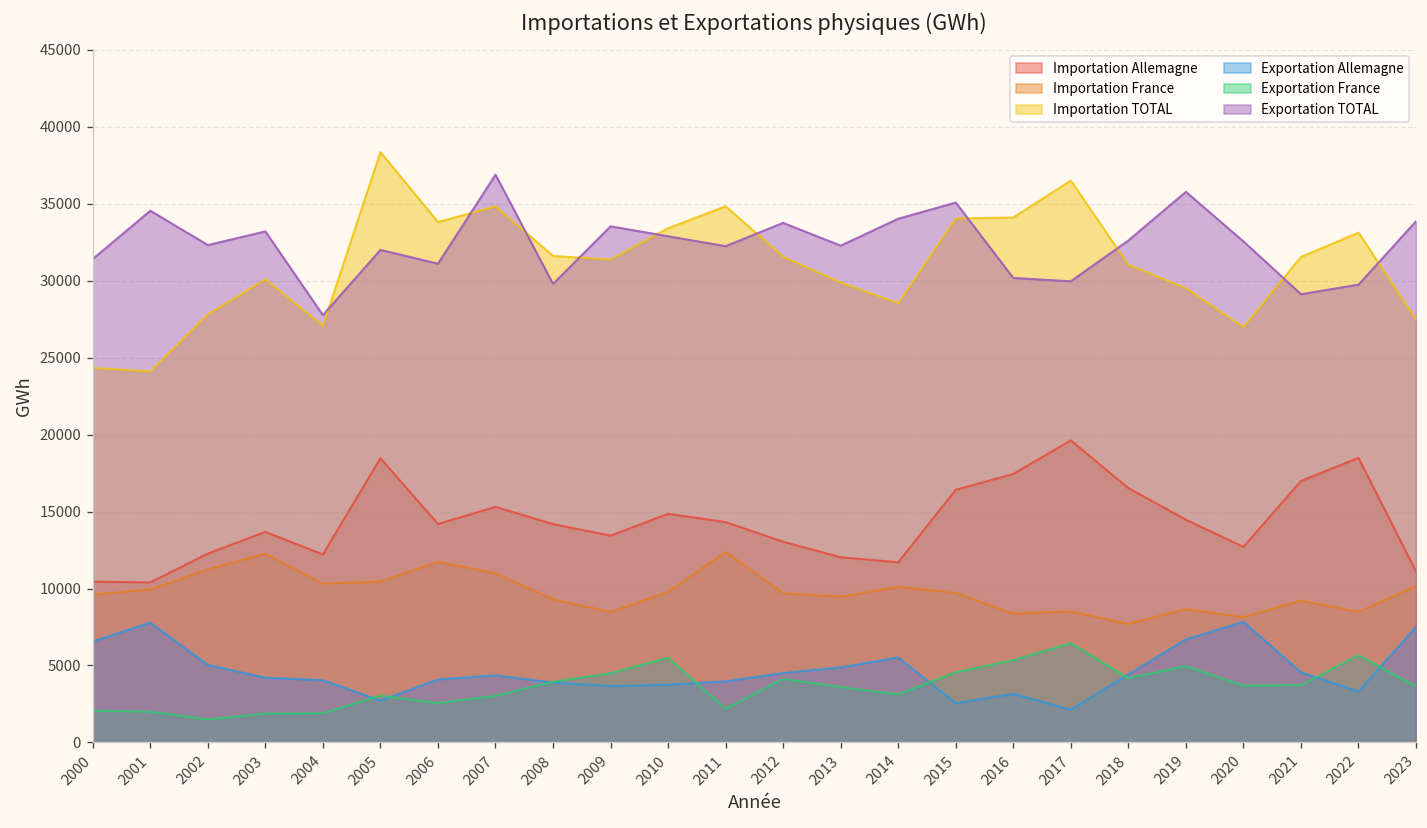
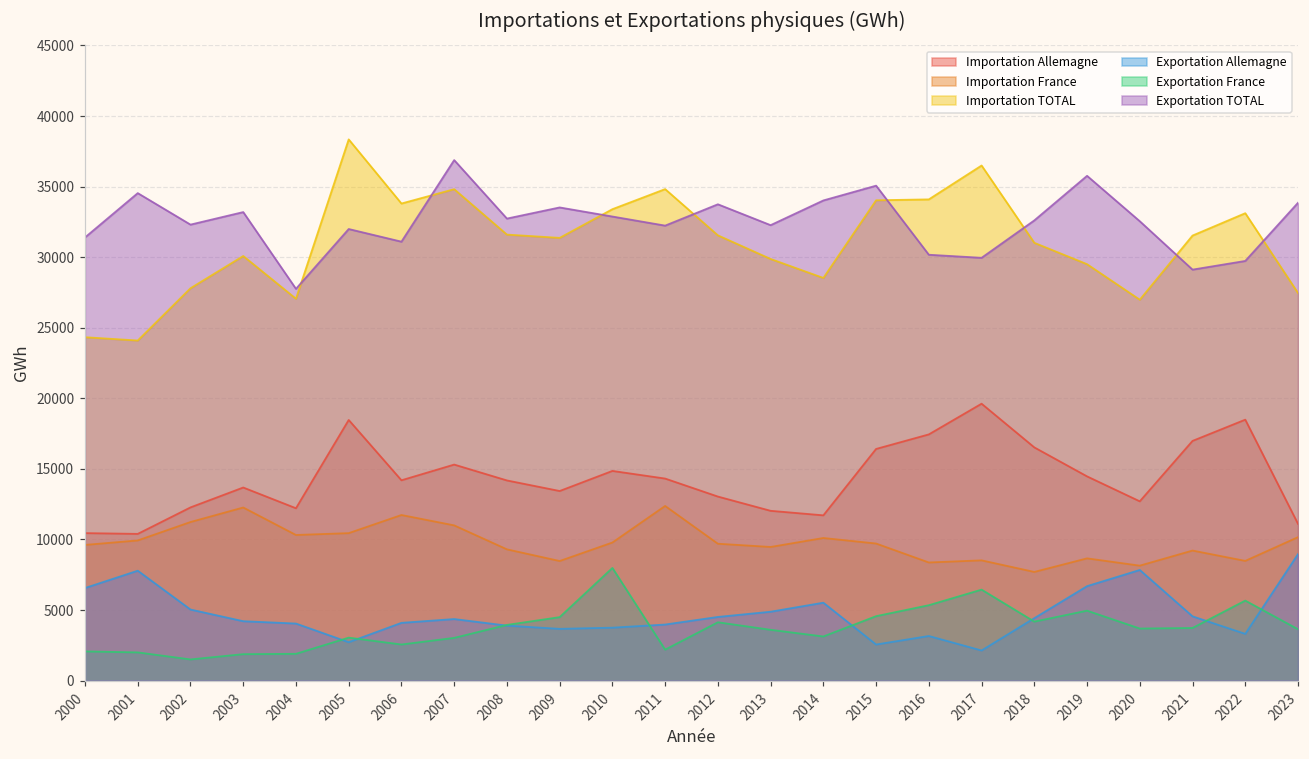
Exportation TOTAL, 2008: 29800 -> 32700
Exportation France, 2010: 5500 -> 8000
Exportation Allemagne, 2023: 7500 -> 9000
